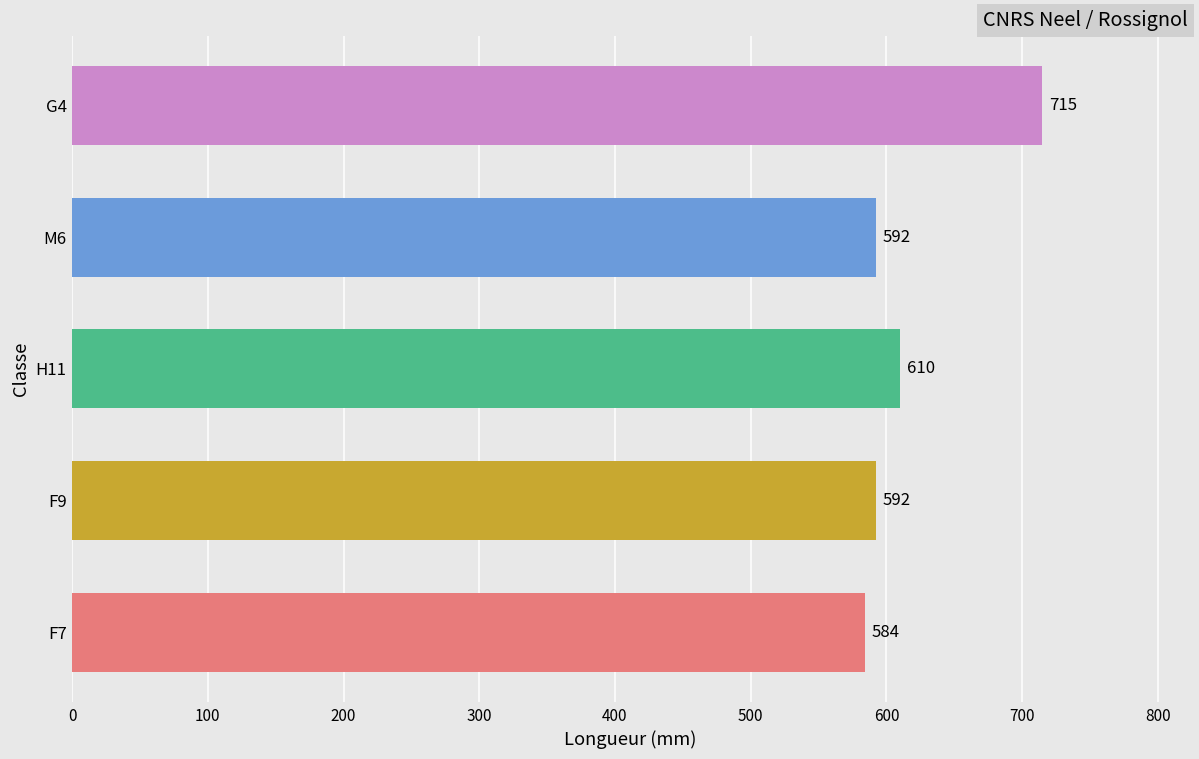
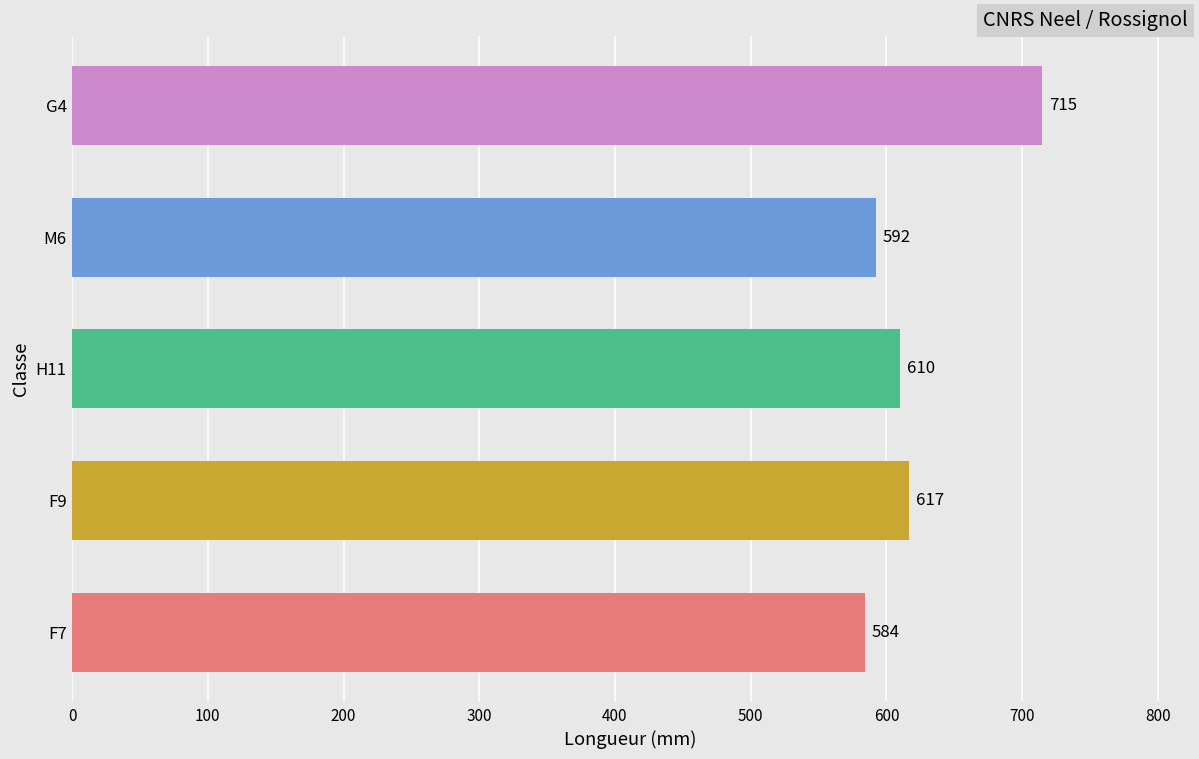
F9: 592 -> 617
